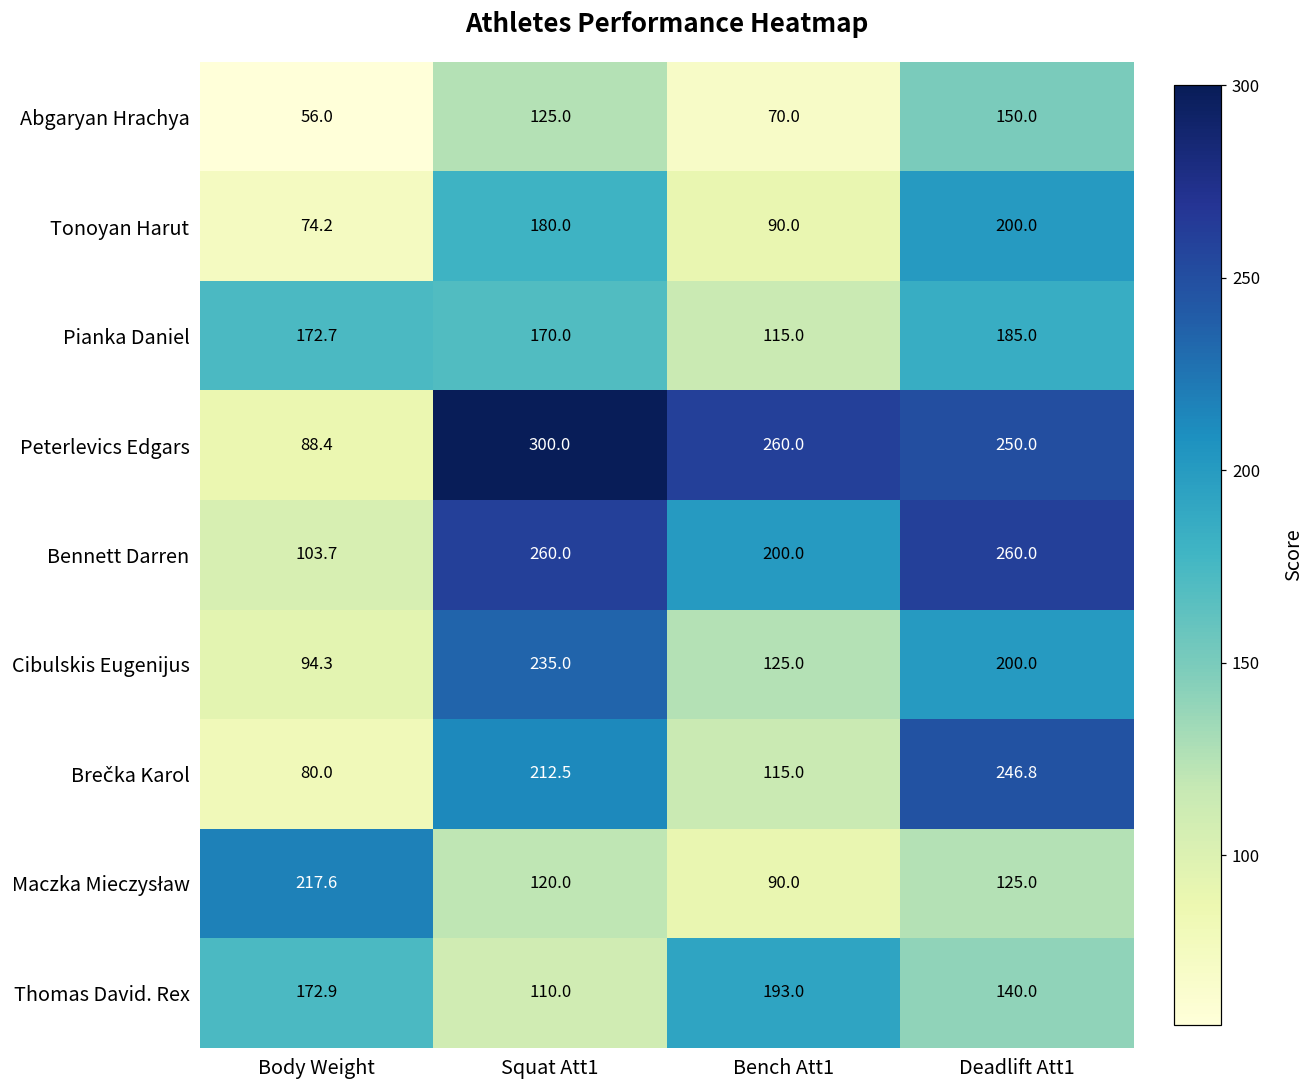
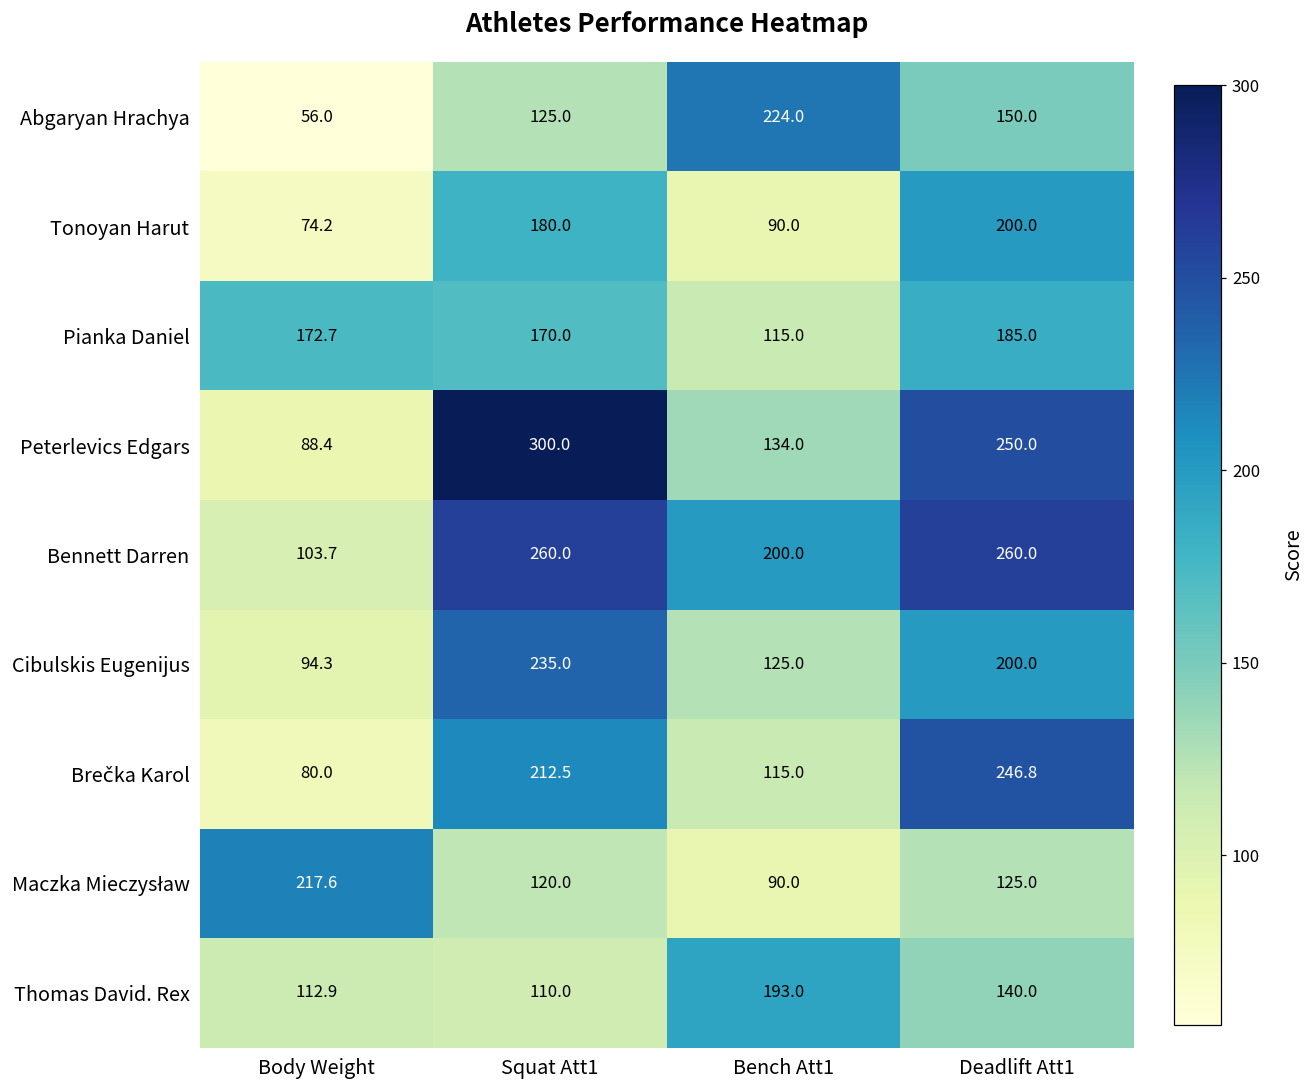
Abgaryan Hrachya, Bench Att1: 70.0 -> 224.0
Peterlevics Edgars, Bench Att1: 260.0 -> 134.0
Thomas David. Rex, Body Weight: 172.9 -> 112.9
